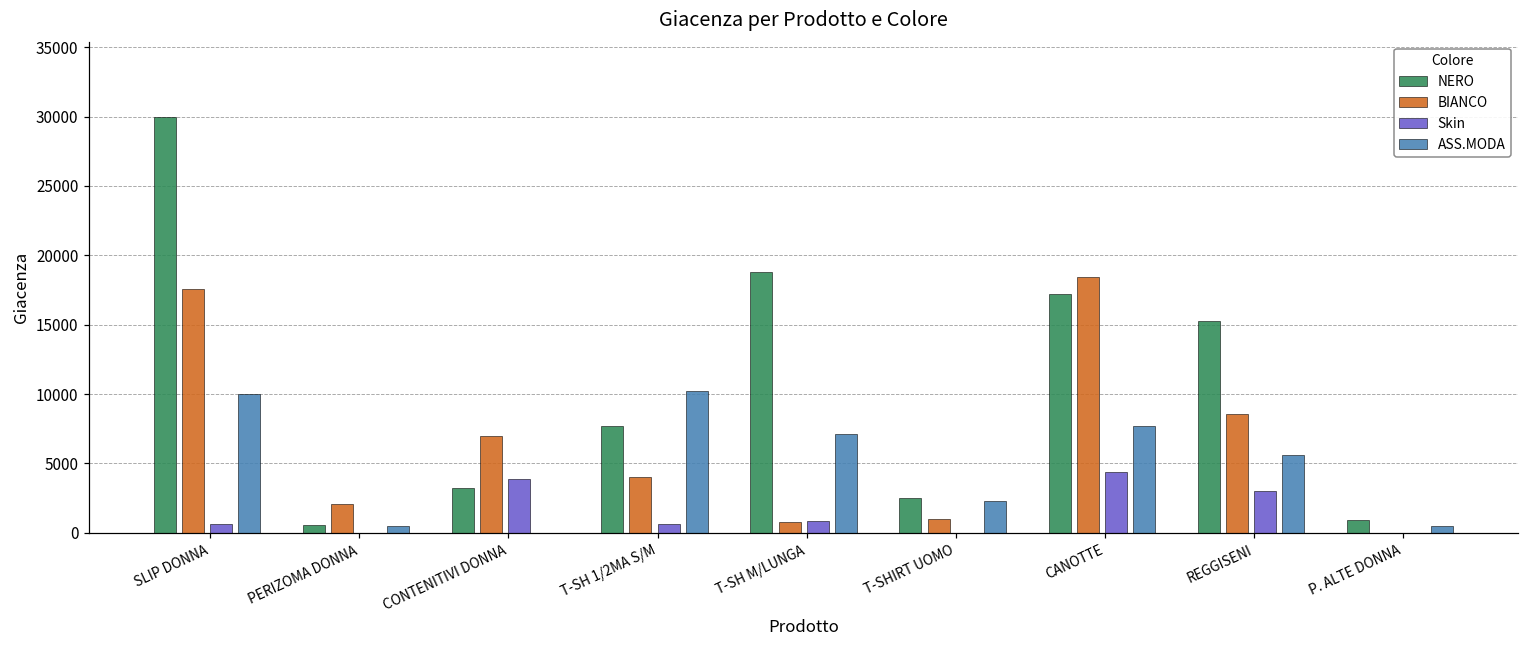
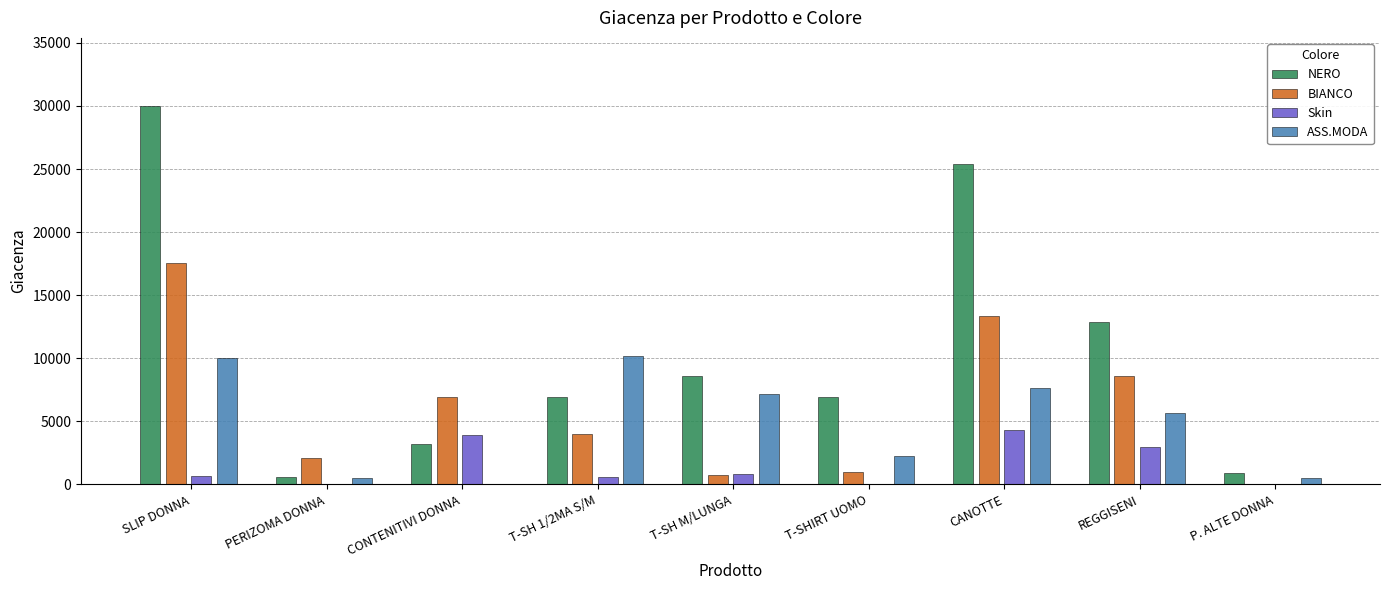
NERO, T-SH 1/2MA S/M: 7700 -> 7000
NERO, T-SH M/LUNGA: 18800 -> 8600
NERO, T-SHIRT UOMO: 2500 -> 6900
NERO, CANOTTE: 17200 -> 25400
BIANCO, CANOTTE: 18400 -> 13400
NERO, REGGISENI: 15300 -> 12900
